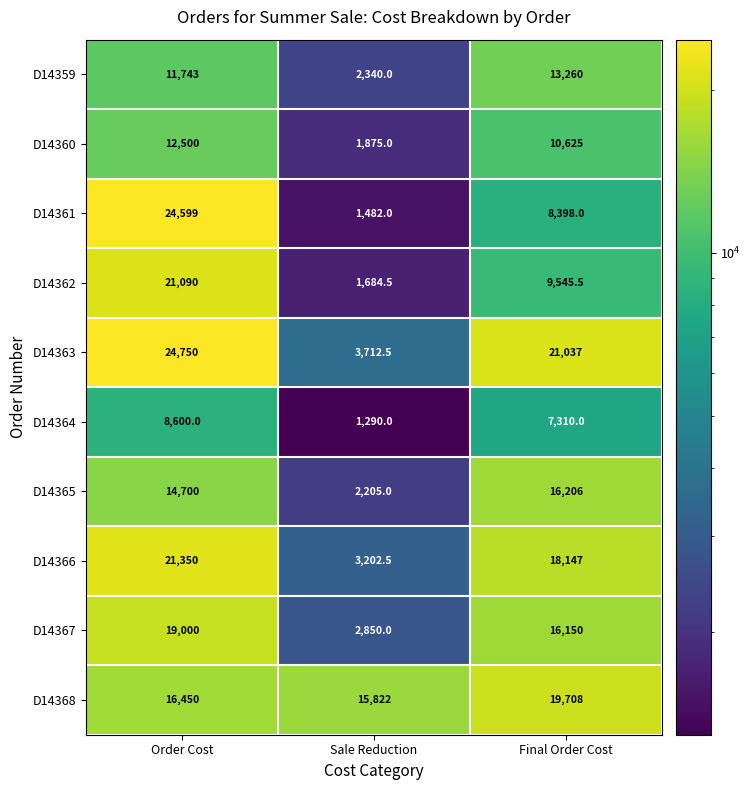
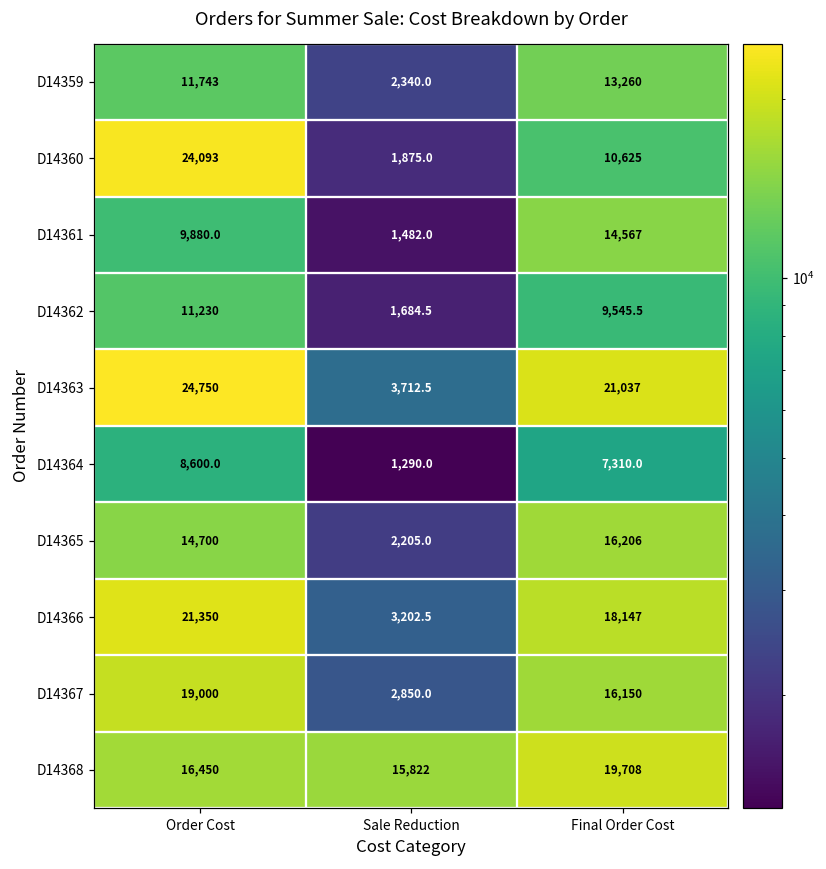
D14360, Order Cost: 12,500 -> 24,093
D14361, Order Cost: 24,599 -> 9,880.0
D14361, Final Order Cost: 8,398.0 -> 14,567
D14362, Order Cost: 21,090 -> 11,230
